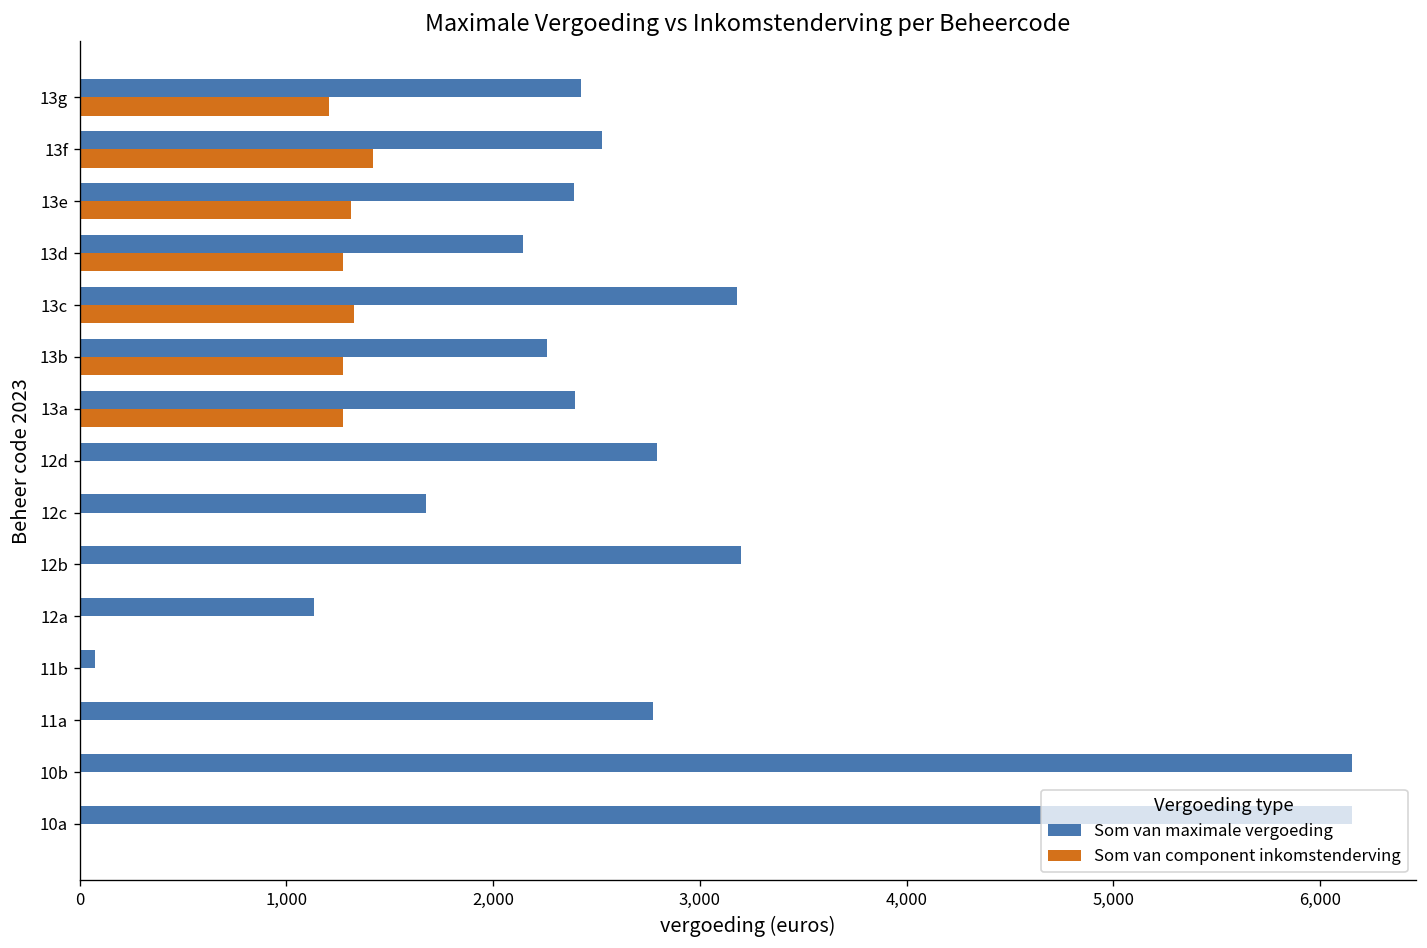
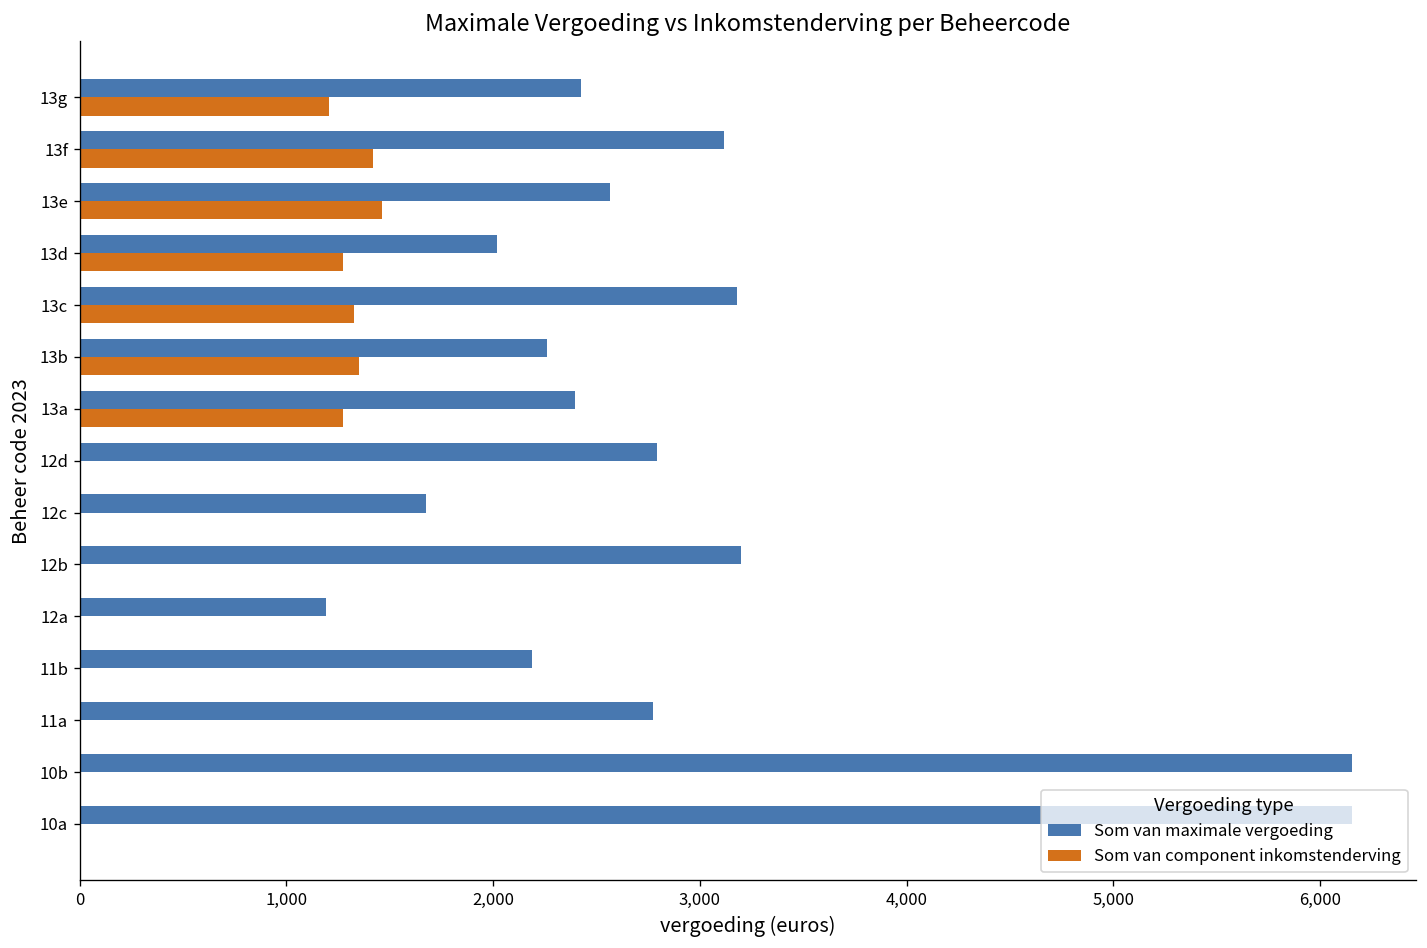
Som van maximale vergoeding, 13f: 2,530 -> 3,120
Som van maximale vergoeding, 13e: 2,390 -> 2,570
Som van component inkomstenderving, 13e: 1,310 -> 1,460
Som van maximale vergoeding, 13d: 2,140 -> 2,020
Som van component inkomstenderving, 13b: 1,280 -> 1,350
Som van maximale vergoeding, 12a: 1,130 -> 1,190
Som van maximale vergoeding, 11b: 70 -> 2,190
